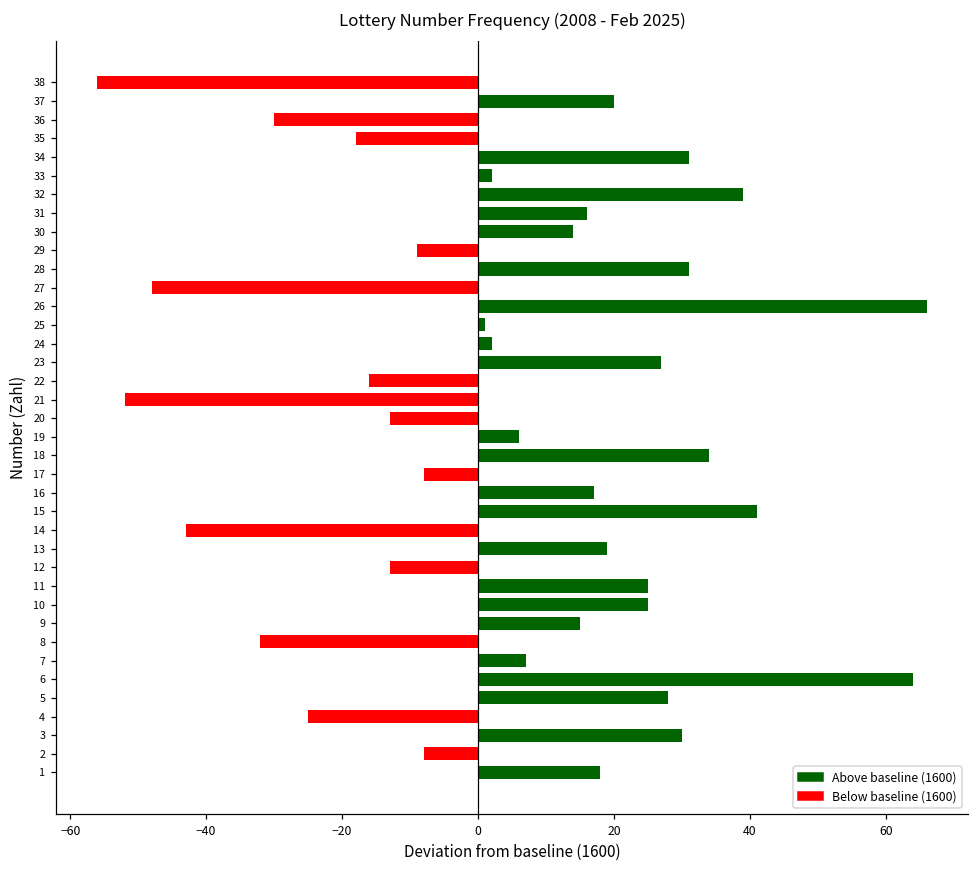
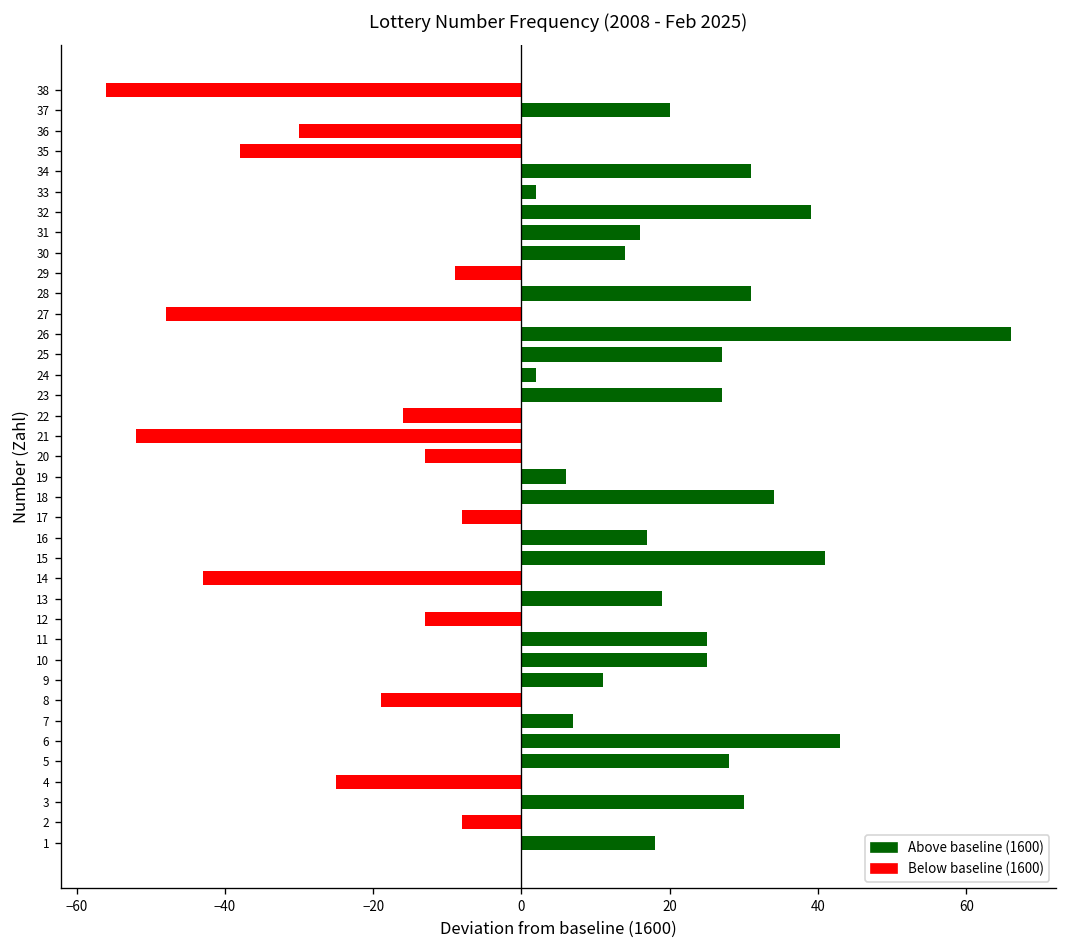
35: -18 -> -38
25: 1 -> 27
9: 15 -> 11
8: -32 -> -19
6: 64 -> 43
